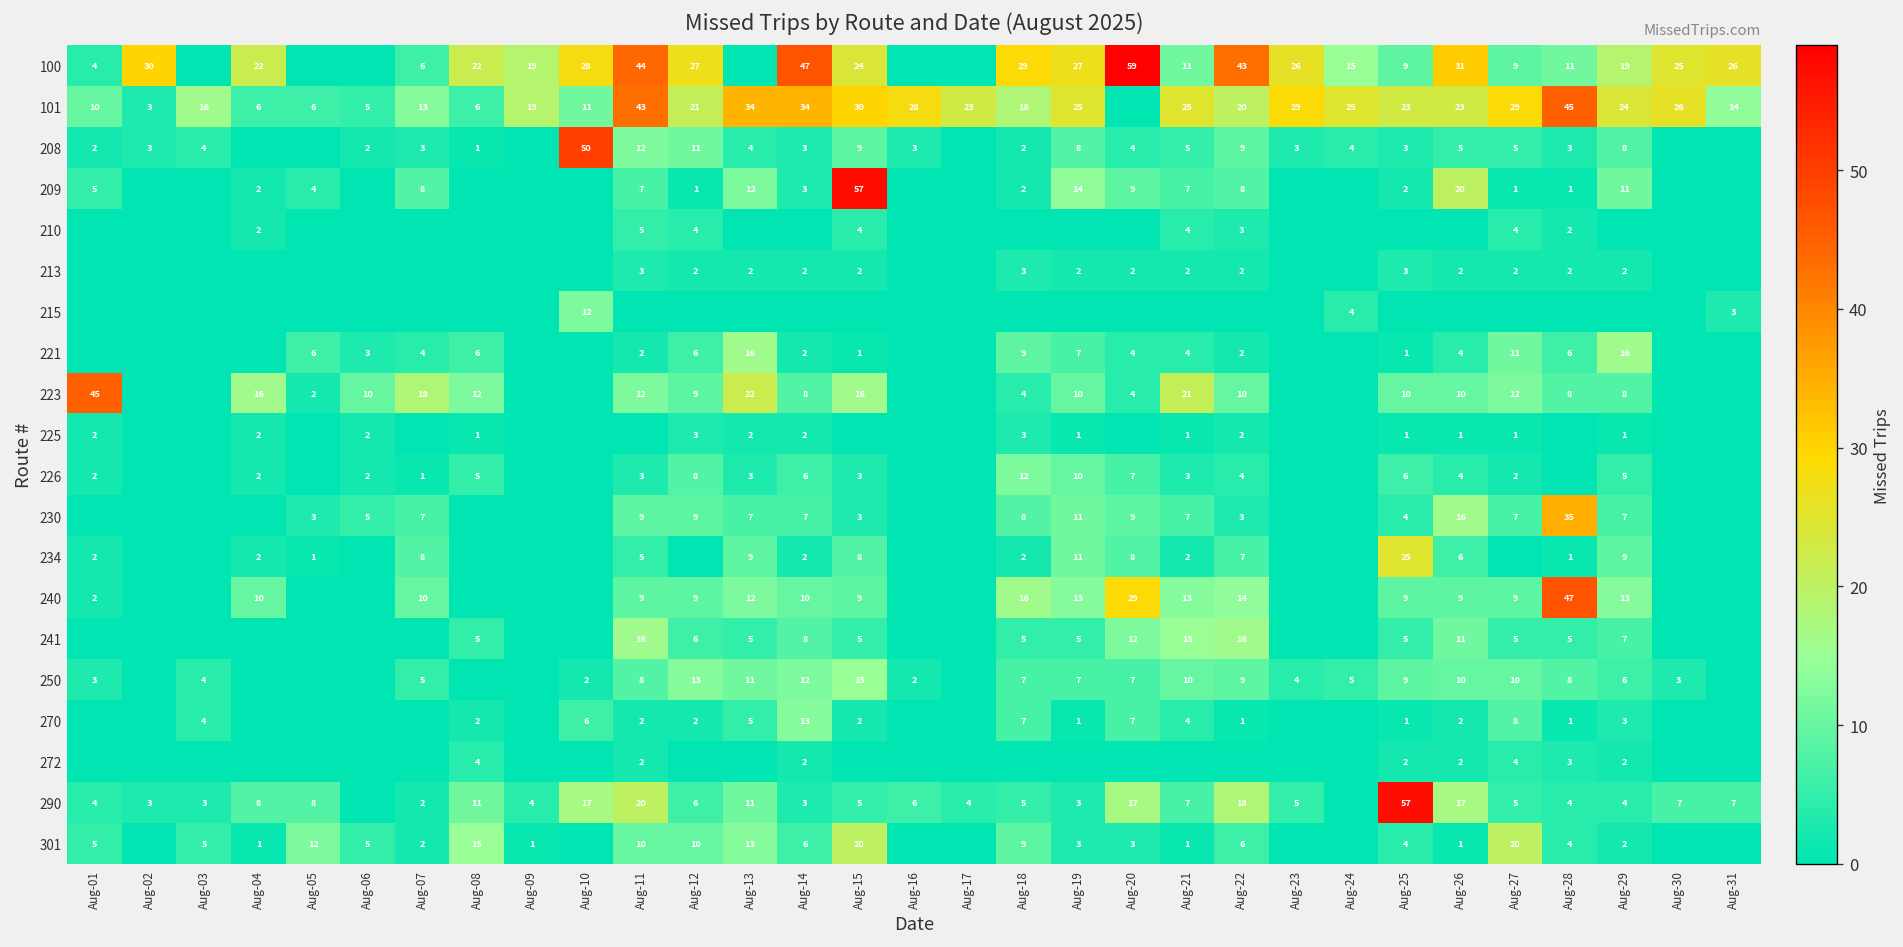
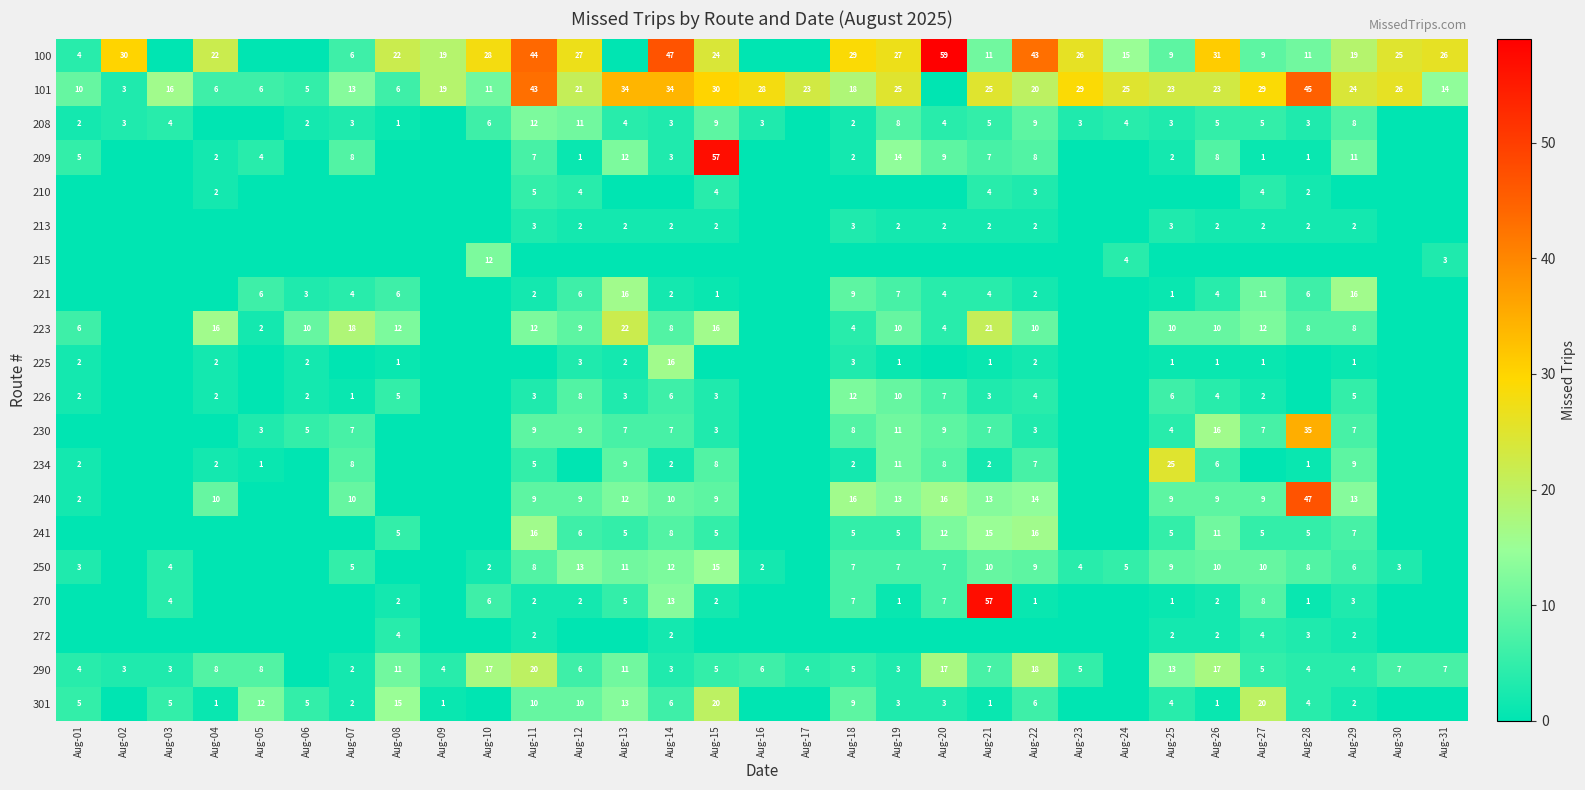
208, Aug-10: 50 -> 6
209, Aug-26: 20 -> 8
223, Aug-01: 45 -> 6
225, Aug-14: 2 -> 16
240, Aug-20: 29 -> 16
270, Aug-21: 4 -> 57
290, Aug-25: 57 -> 13
